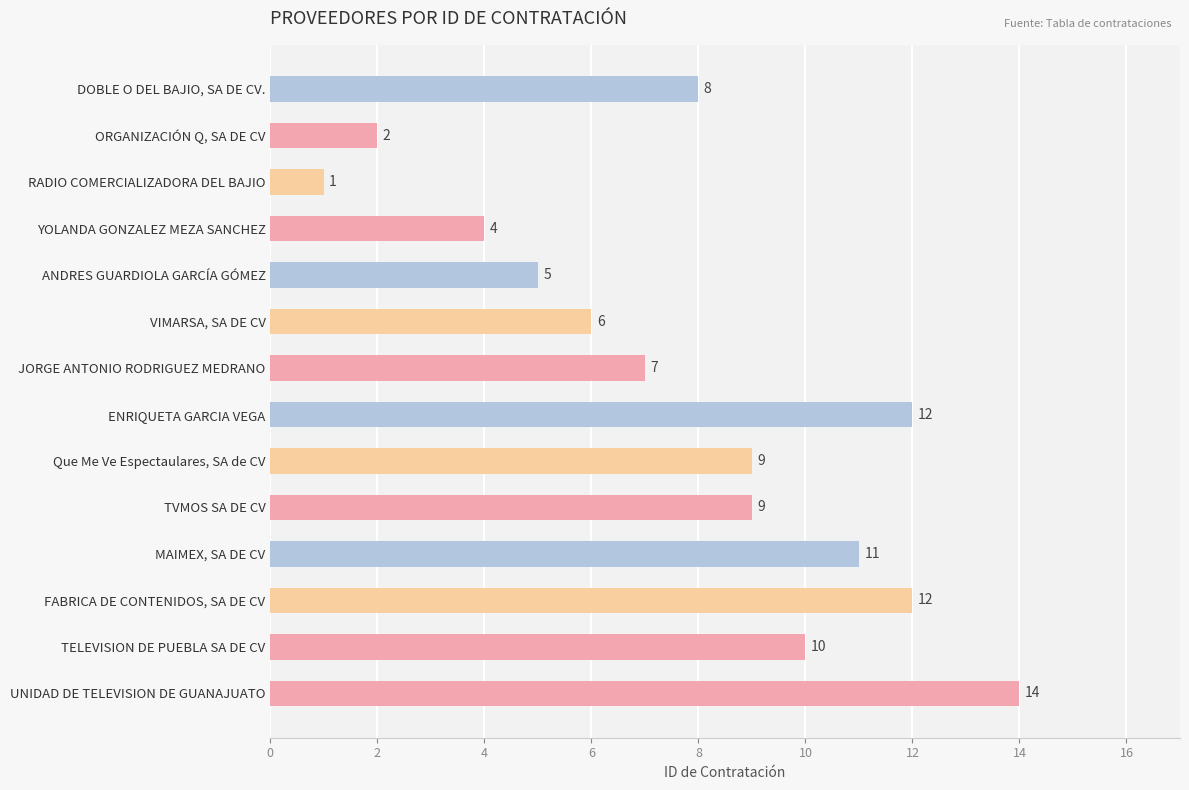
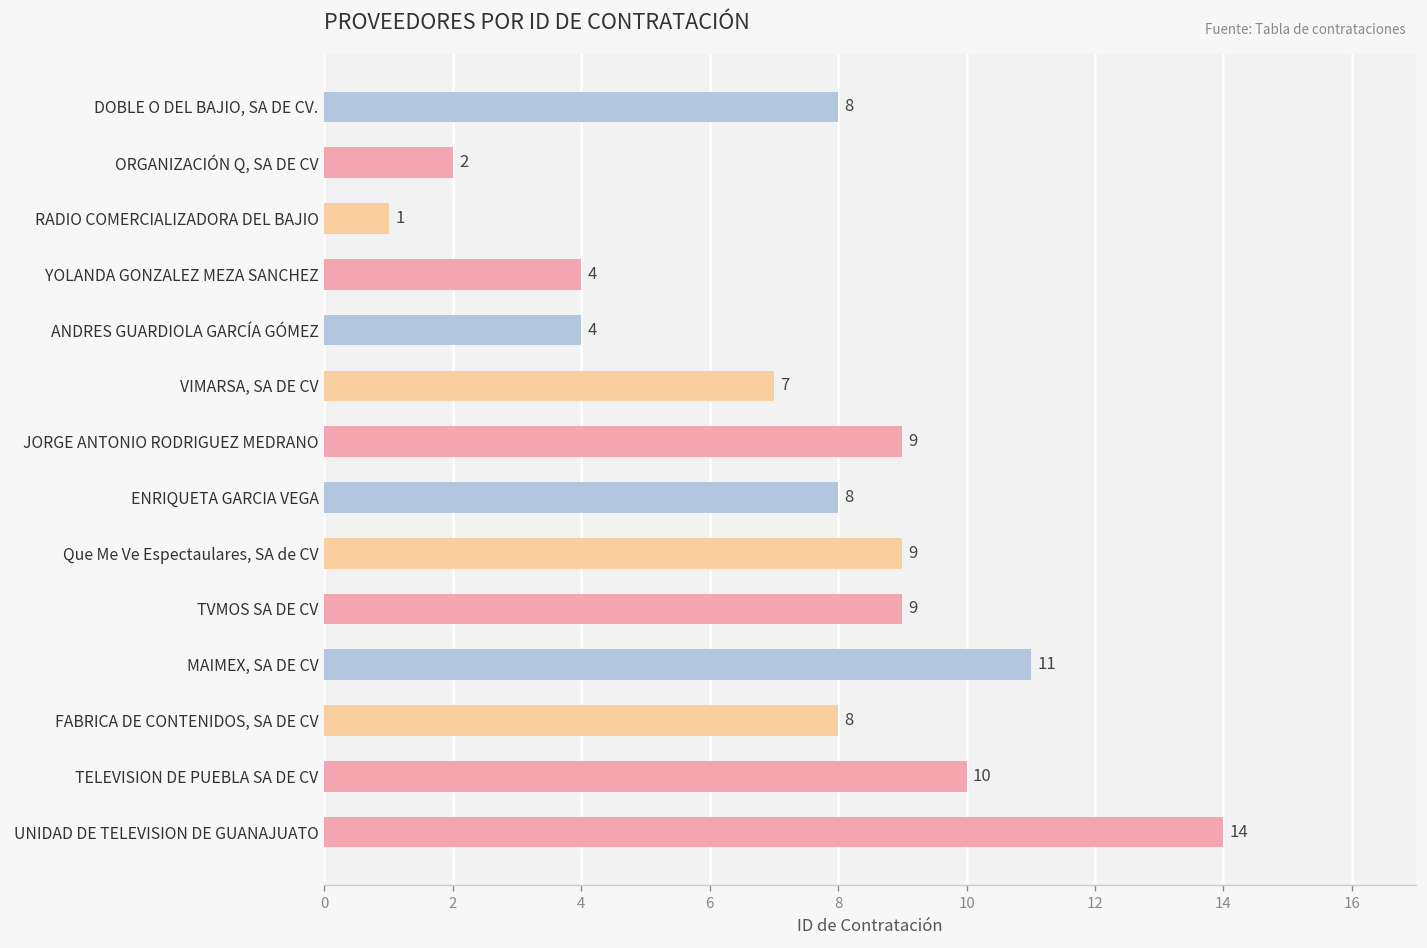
ANDRES GUARDIOLA GARCÍA GÓMEZ: 5 -> 4
VIMARSA, SA DE CV: 6 -> 7
JORGE ANTONIO RODRIGUEZ MEDRANO: 7 -> 9
ENRIQUETA GARCIA VEGA: 12 -> 8
FABRICA DE CONTENIDOS, SA DE CV: 12 -> 8
